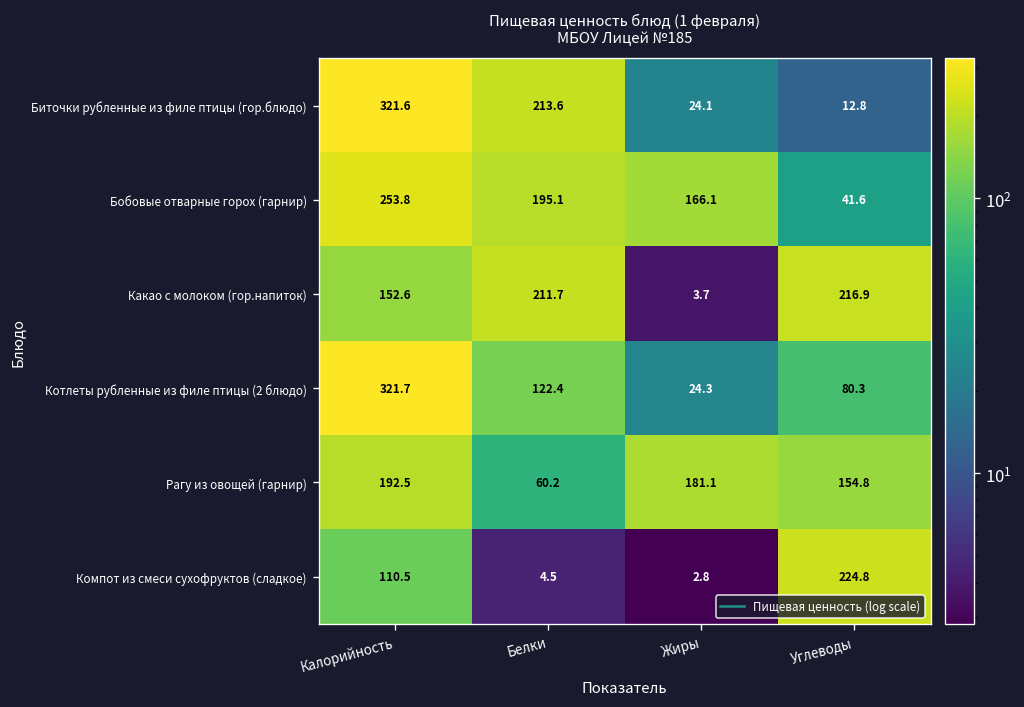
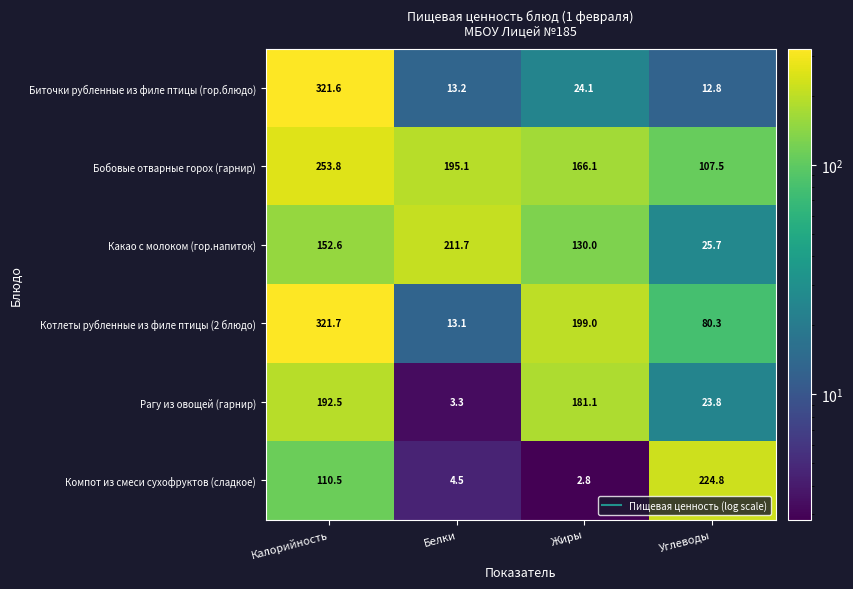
Биточки рубленные из филе птицы (гор.блюдо), Белки: 213.6 -> 13.2
Бобовые отварные горох (гарнир), Углеводы: 41.6 -> 107.5
Какао с молоком (гор.напиток), Жиры: 3.7 -> 130.0
Какао с молоком (гор.напиток), Углеводы: 216.9 -> 25.7
Котлеты рубленные из филе птицы (2 блюдо), Белки: 122.4 -> 13.1
Котлеты рубленные из филе птицы (2 блюдо), Жиры: 24.3 -> 199.0
Рагу из овощей (гарнир), Белки: 60.2 -> 3.3
Рагу из овощей (гарнир), Углеводы: 154.8 -> 23.8
